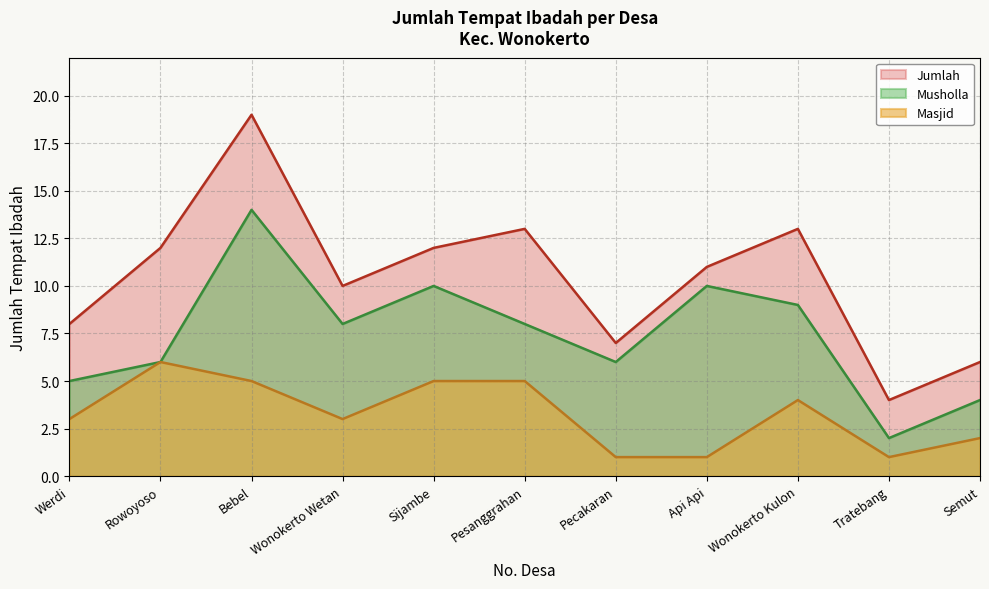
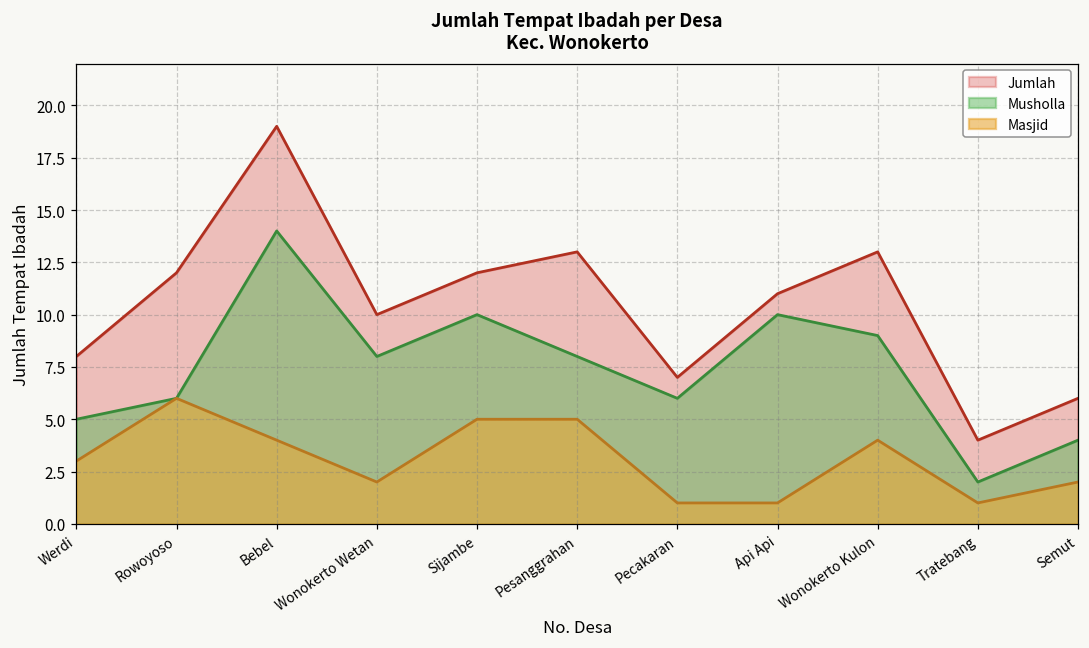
Masjid, Bebel: 5 -> 4
Masjid, Wonokerto Wetan: 3 -> 2
